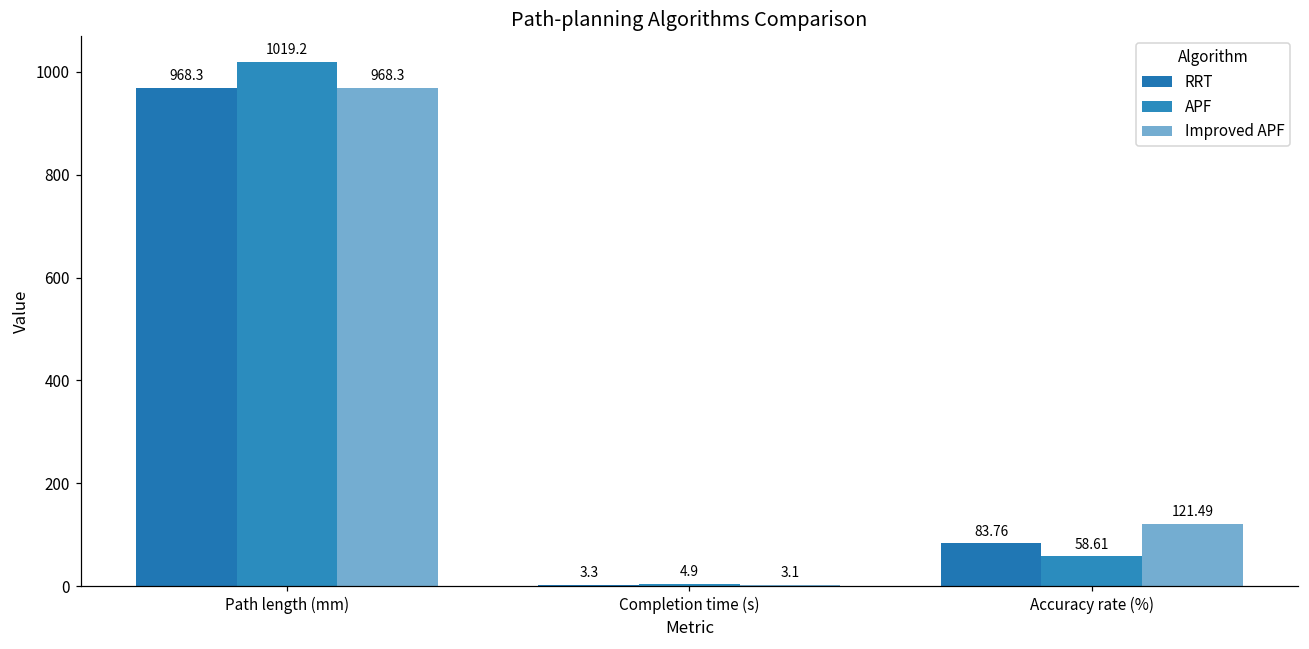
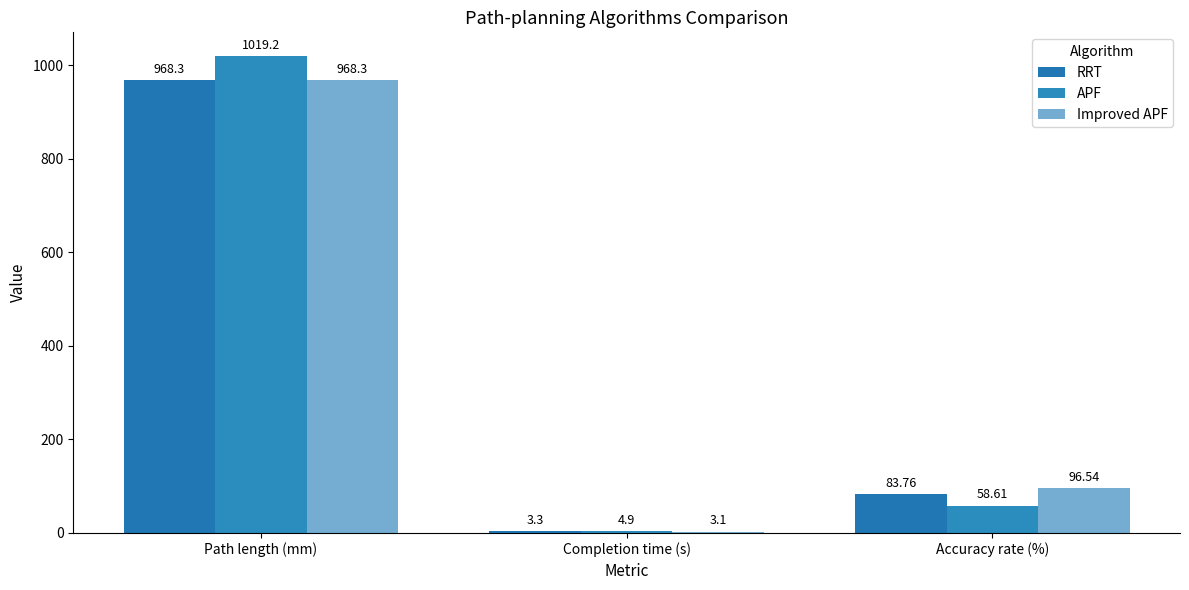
Improved APF, Accuracy rate (%): 121.49 -> 96.54
